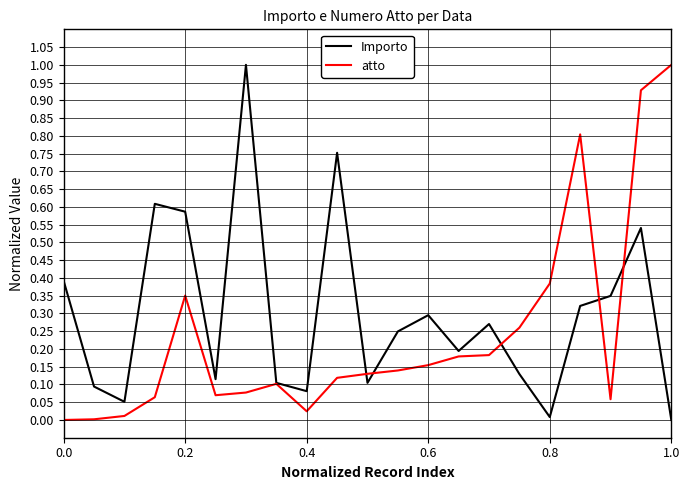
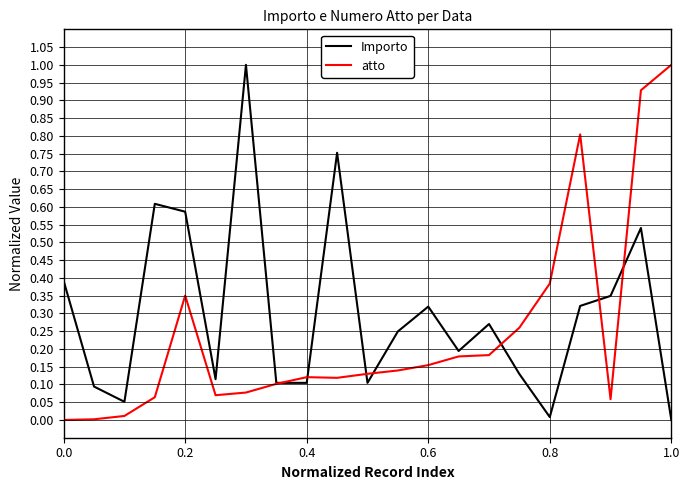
Importo, 0.4: 0.08 -> 0.10
atto, 0.4: 0.02 -> 0.12
Importo, 0.6: 0.30 -> 0.32
